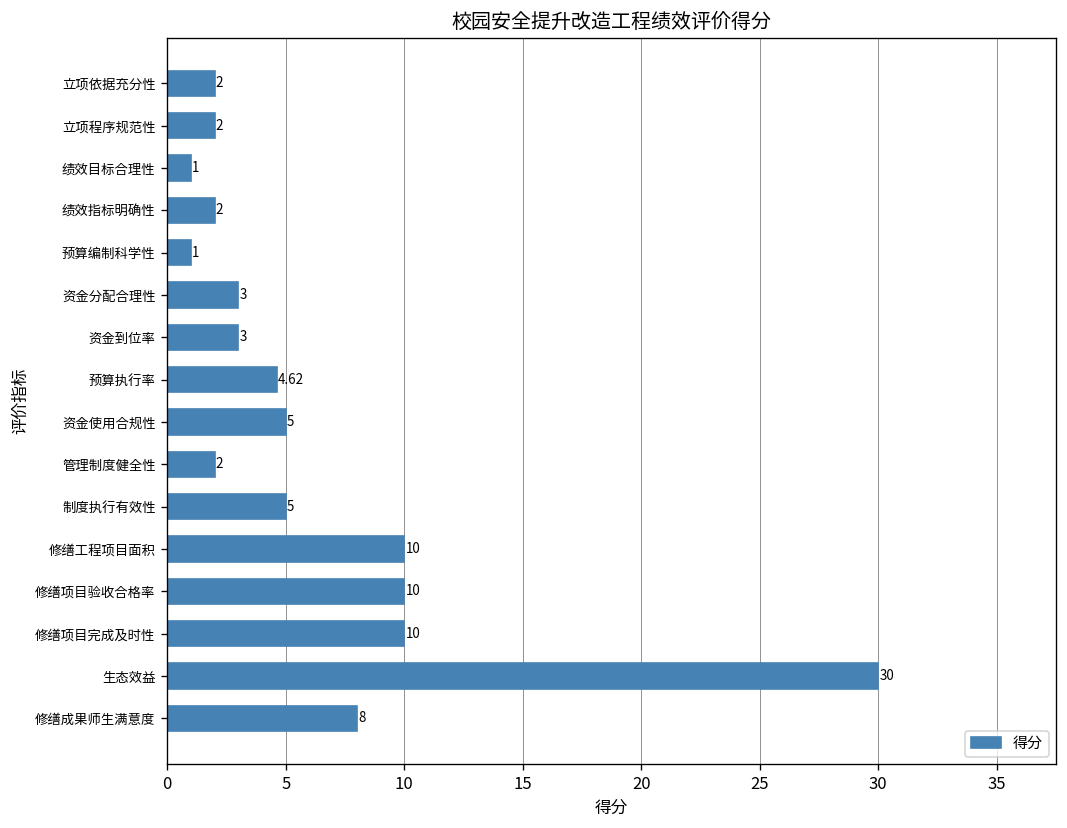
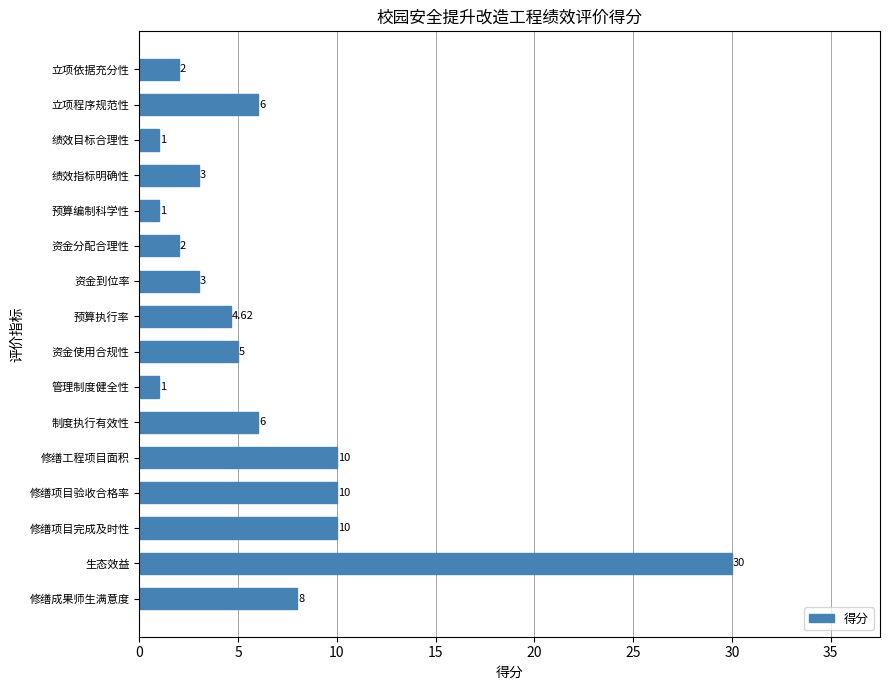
立项程序规范性: 2 -> 6
绩效指标明确性: 2 -> 3
资金分配合理性: 3 -> 2
管理制度健全性: 2 -> 1
制度执行有效性: 5 -> 6
